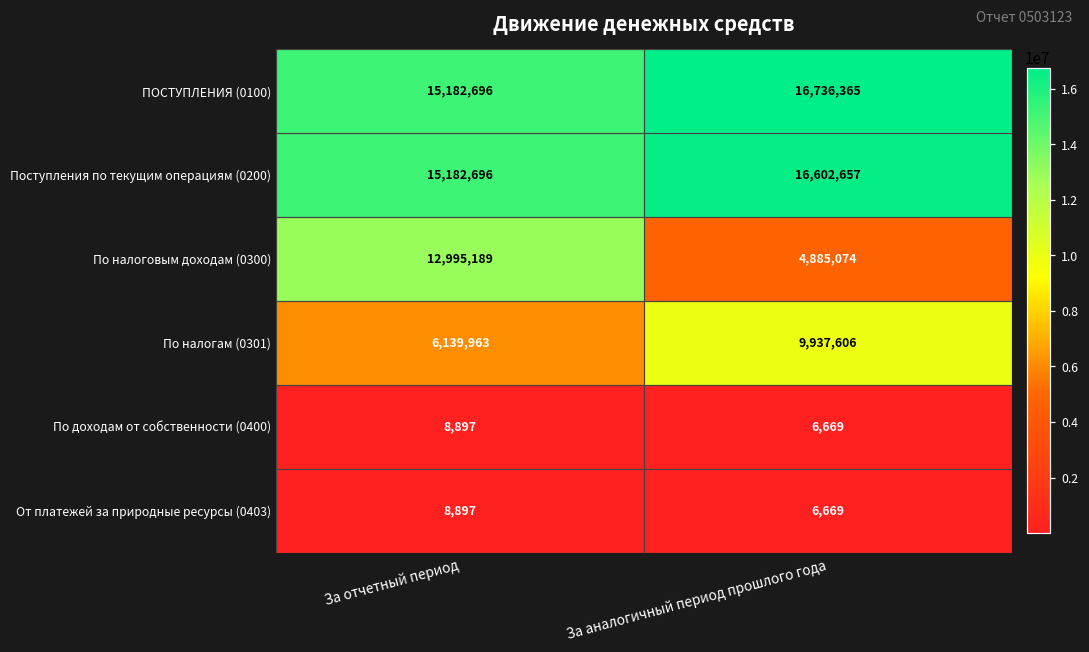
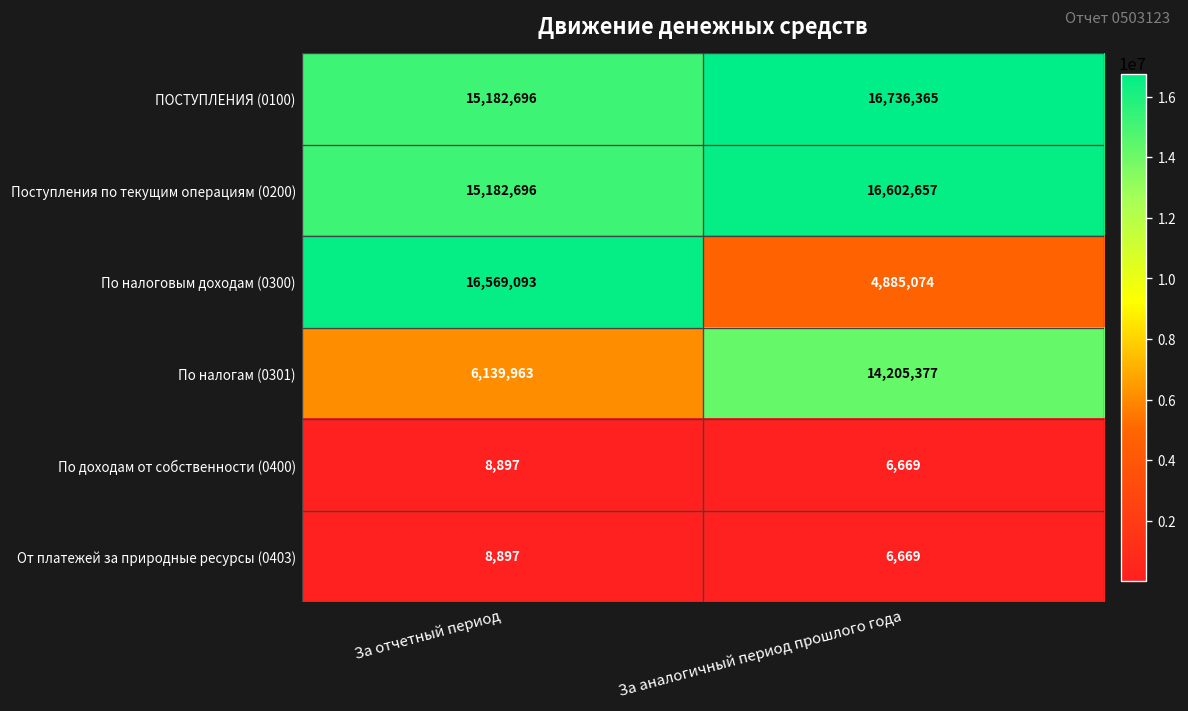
По налоговым доходам (0300), За отчетный период: 12,995,189 -> 16,569,093
По налогам (0301), За аналогичный период прошлого года: 9,937,606 -> 14,205,377
